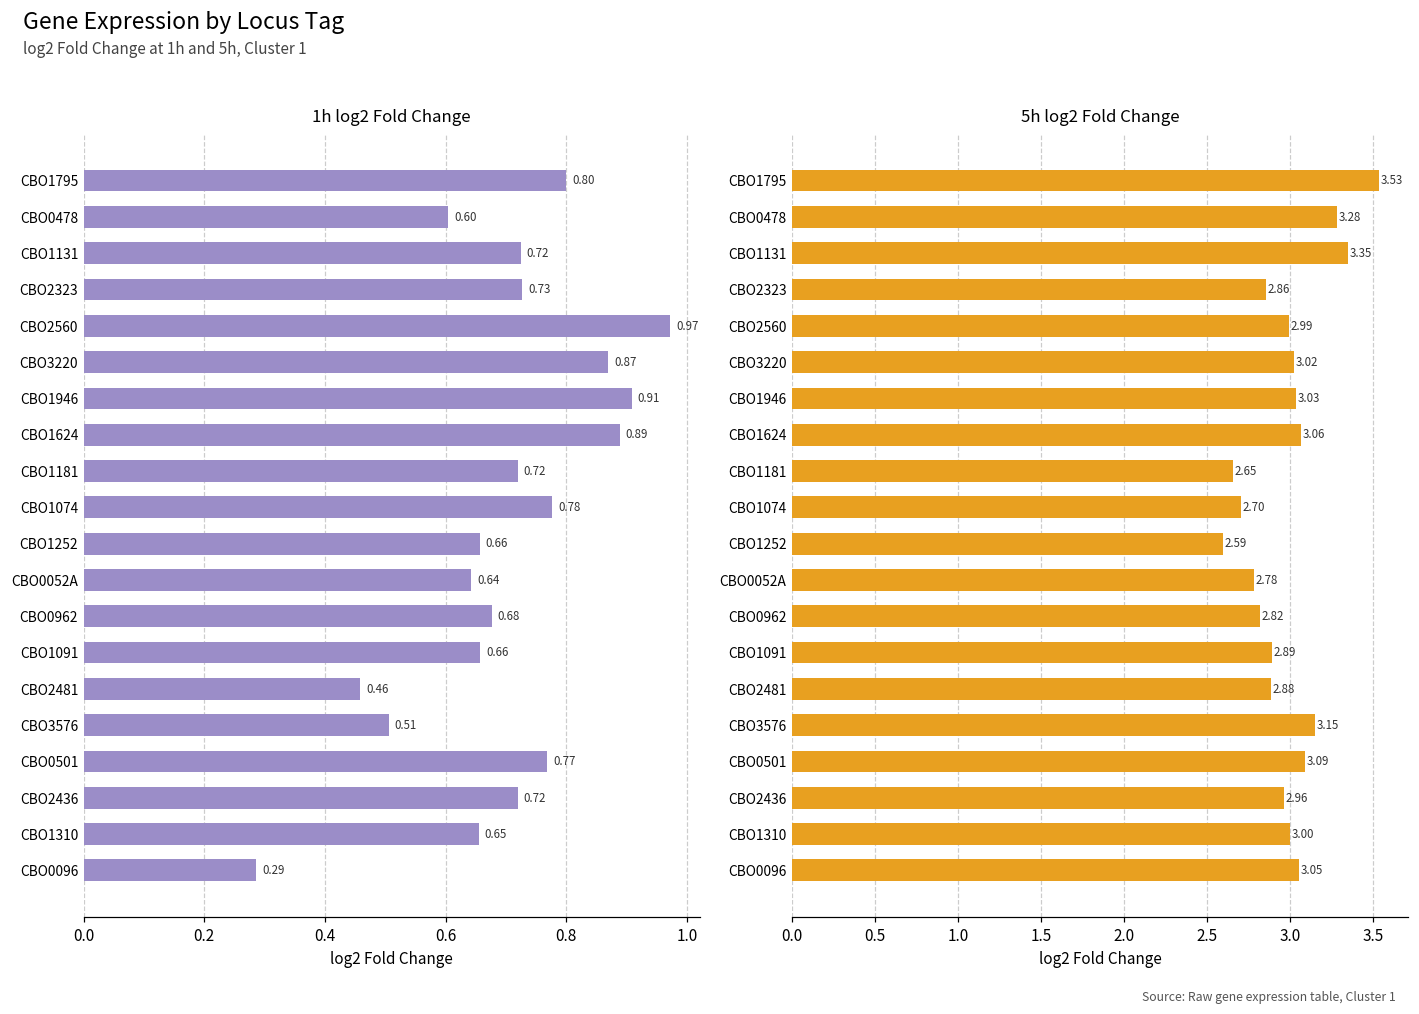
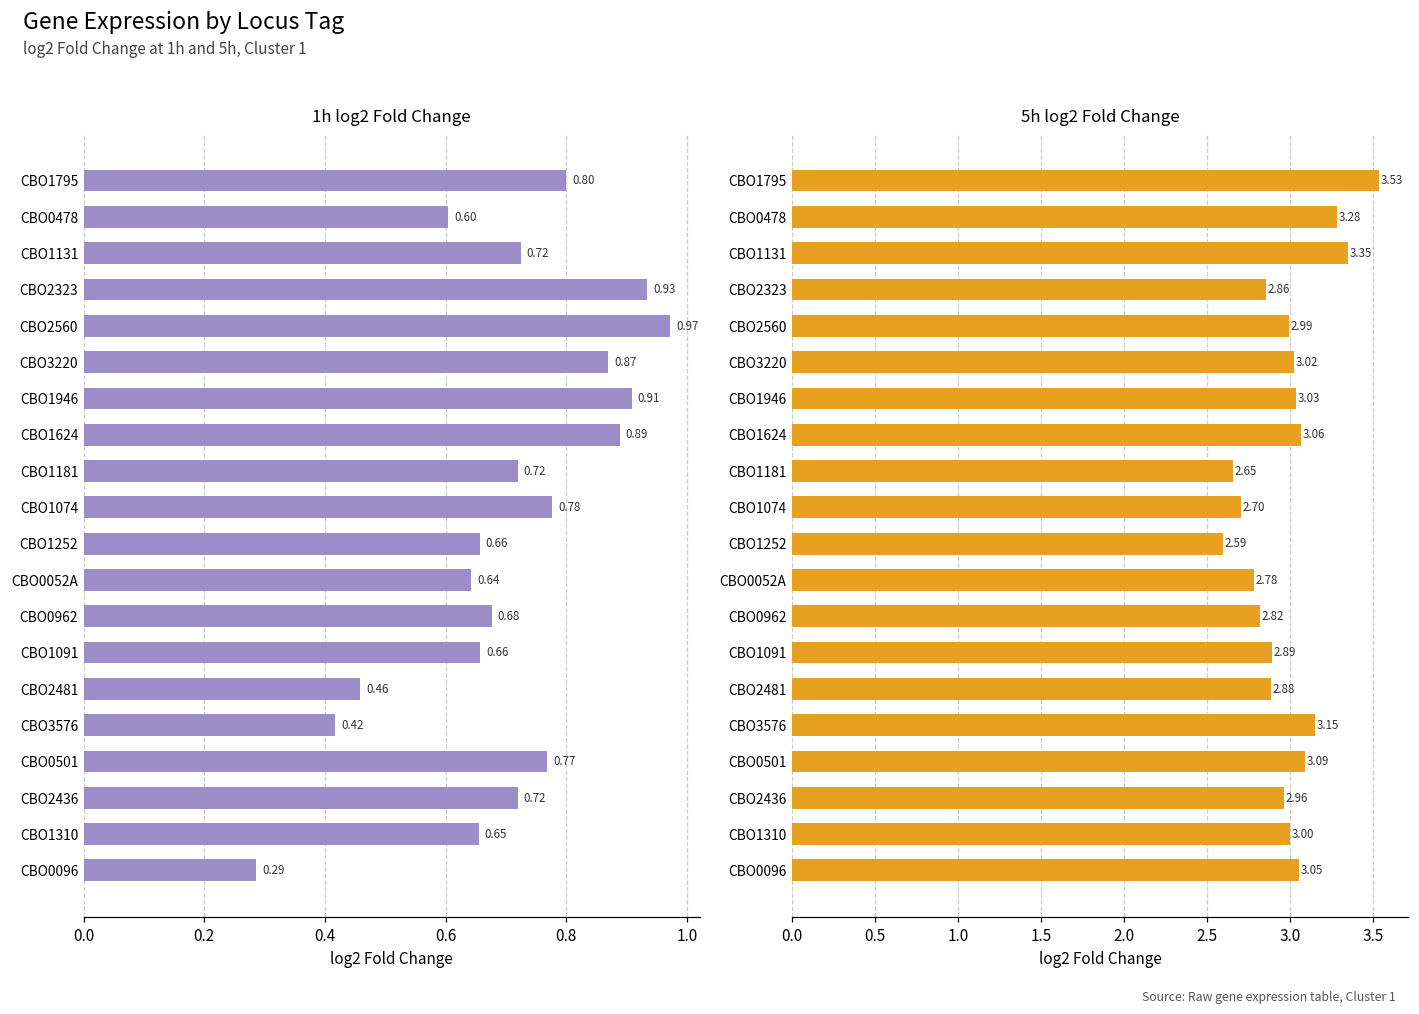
1h log2 Fold Change, CBO2323: 0.73 -> 0.93
1h log2 Fold Change, CBO3576: 0.51 -> 0.42
